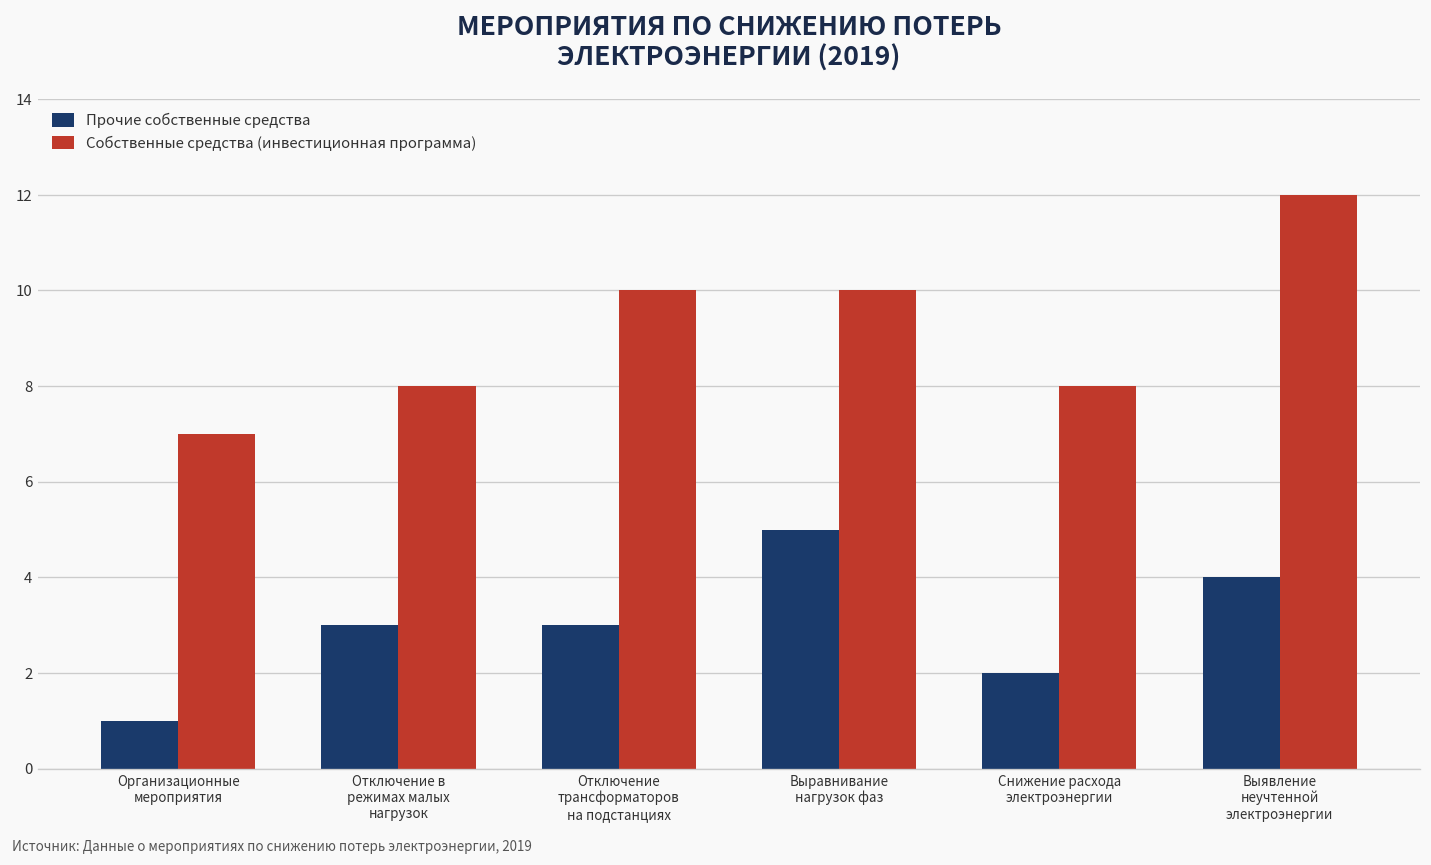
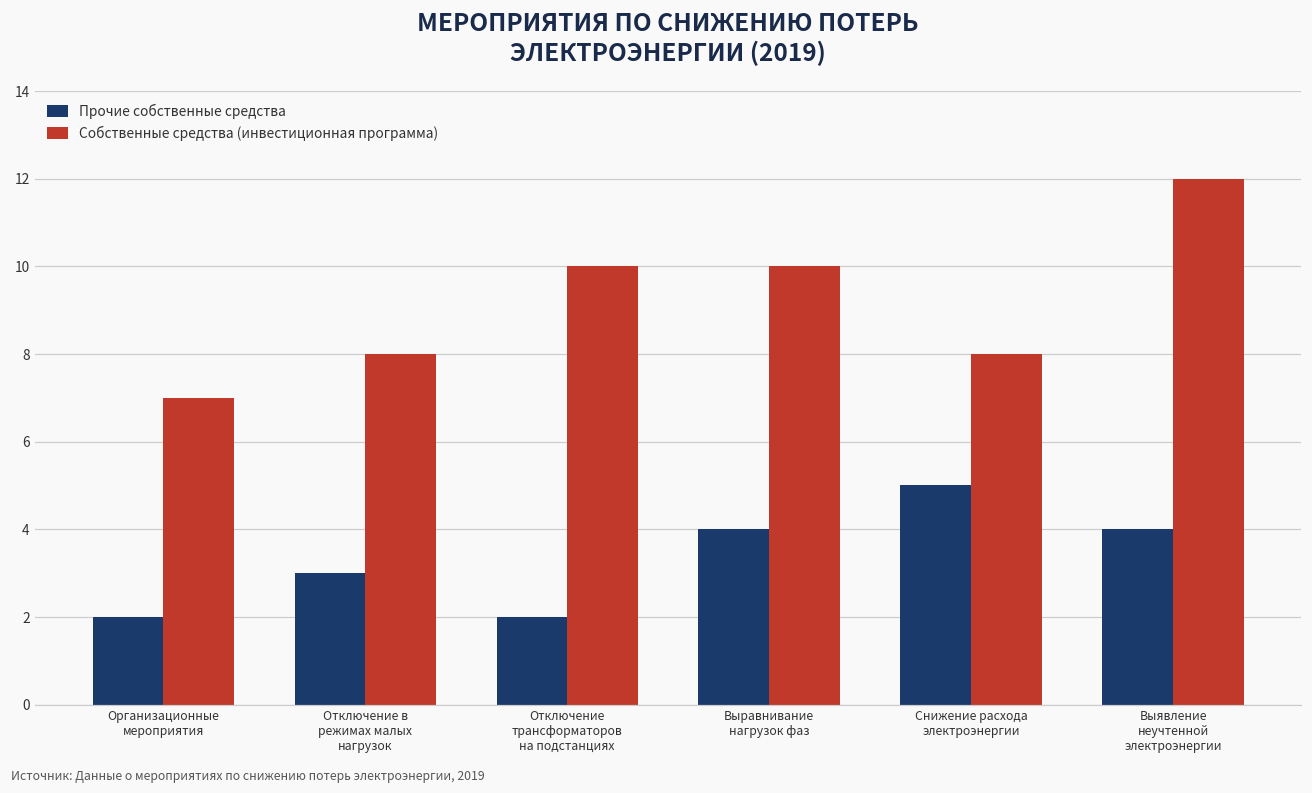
Прочие собственные средства, Организационные мероприятия: 1 -> 2
Прочие собственные средства, Отключение трансформаторов на подстанциях: 3 -> 2
Прочие собственные средства, Выравнивание нагрузок фаз: 5 -> 4
Прочие собственные средства, Снижение расхода электроэнергии: 2 -> 5
